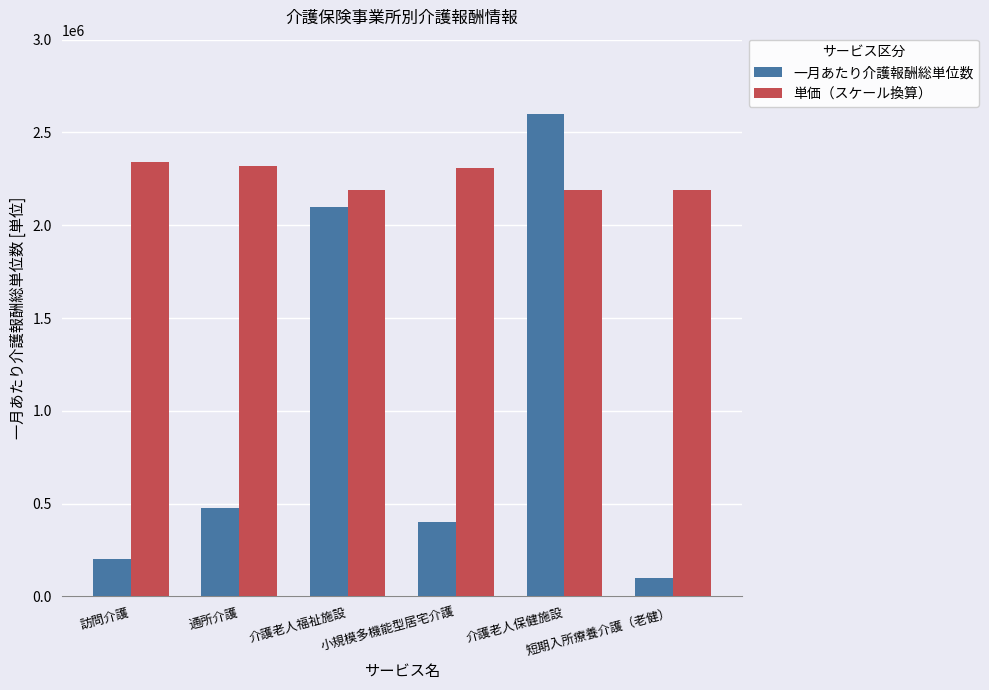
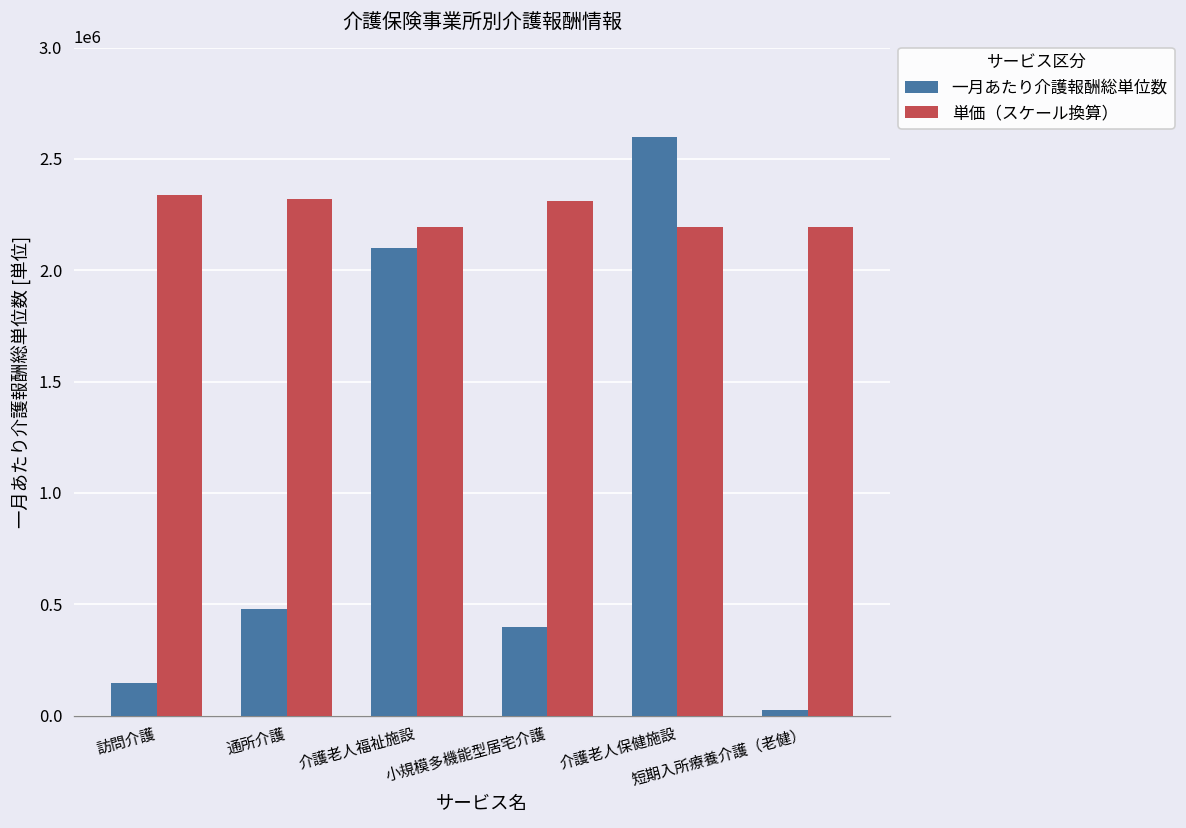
一月あたり介護報酬総単位数, 訪問介護: 200000 -> 150000
一月あたり介護報酬総単位数, 短期入所療養介護（老健）: 100000 -> 20000
